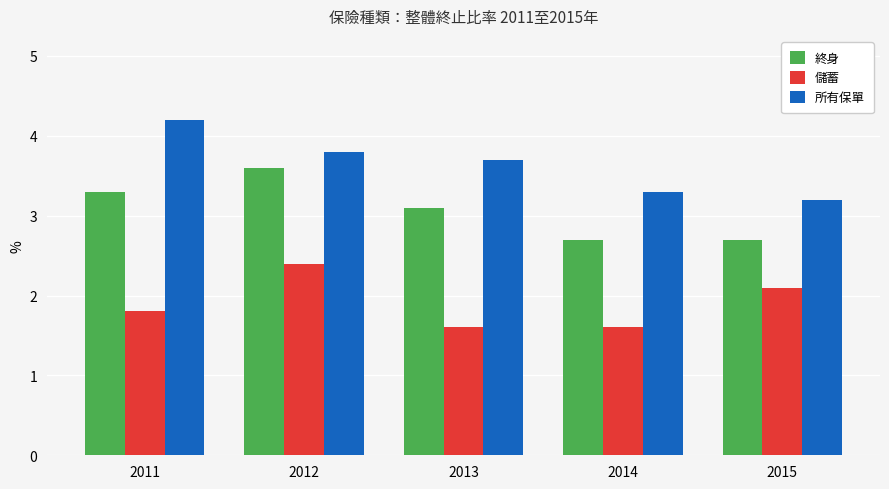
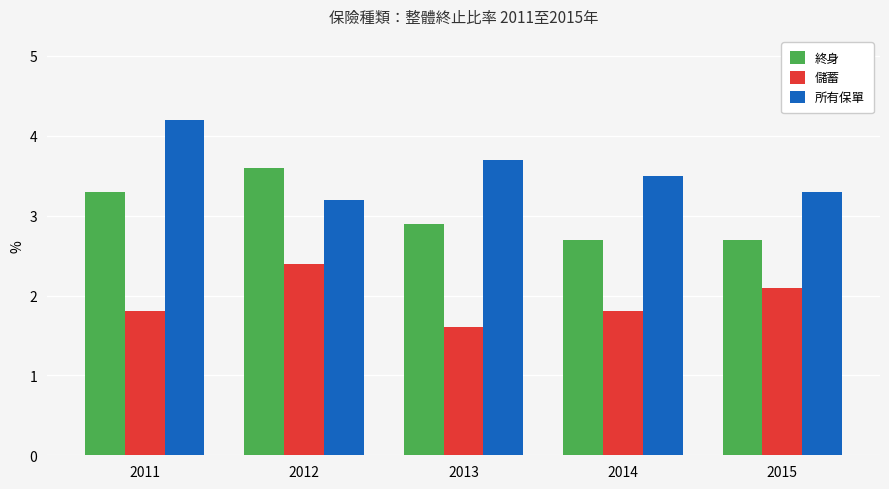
所有保單, 2012: 3.8 -> 3.2
終身, 2013: 3.1 -> 2.9
儲蓄, 2014: 1.6 -> 1.8
所有保單, 2014: 3.3 -> 3.5
所有保單, 2015: 3.2 -> 3.3
